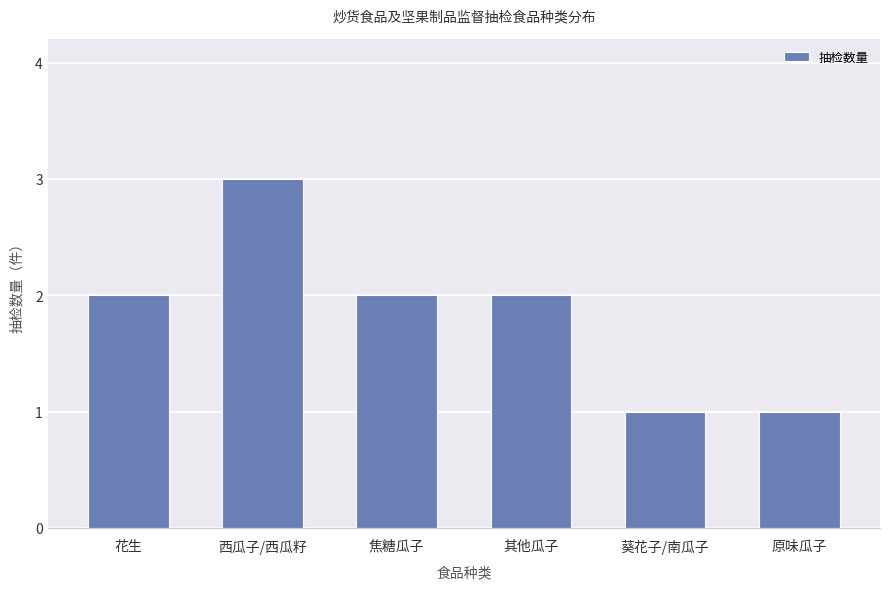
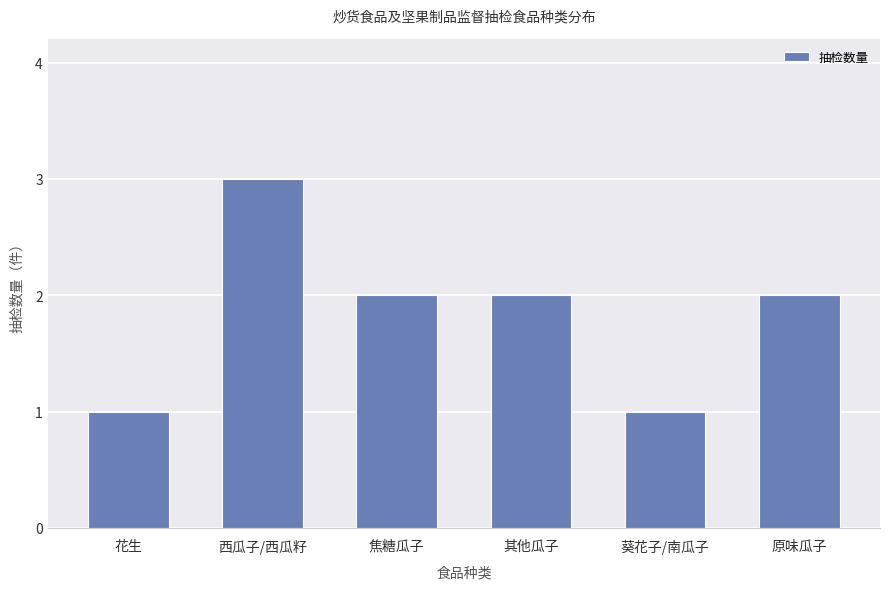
花生: 2 -> 1
原味瓜子: 1 -> 2
